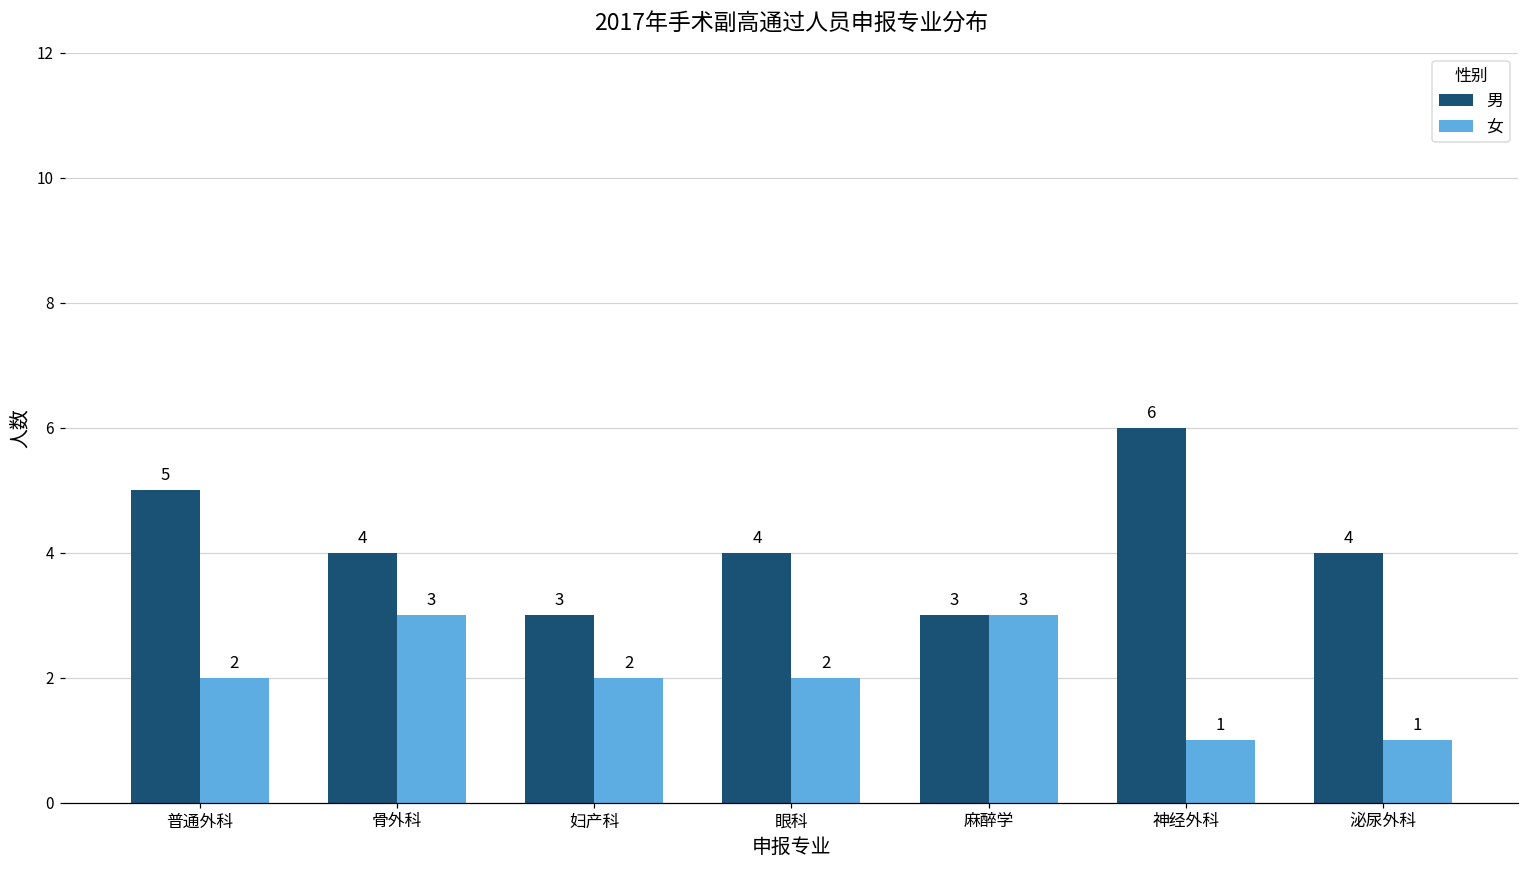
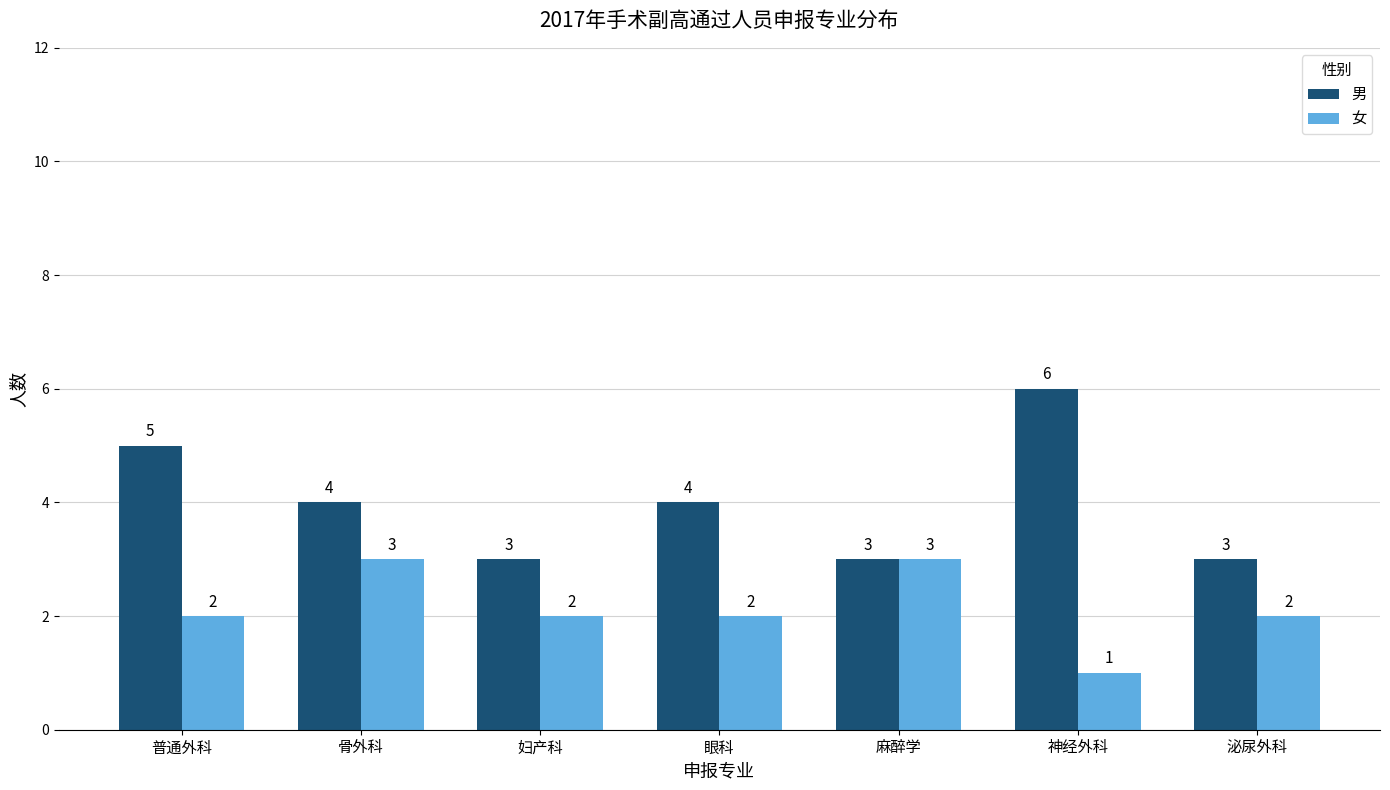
男, 泌尿外科: 4 -> 3
女, 泌尿外科: 1 -> 2
